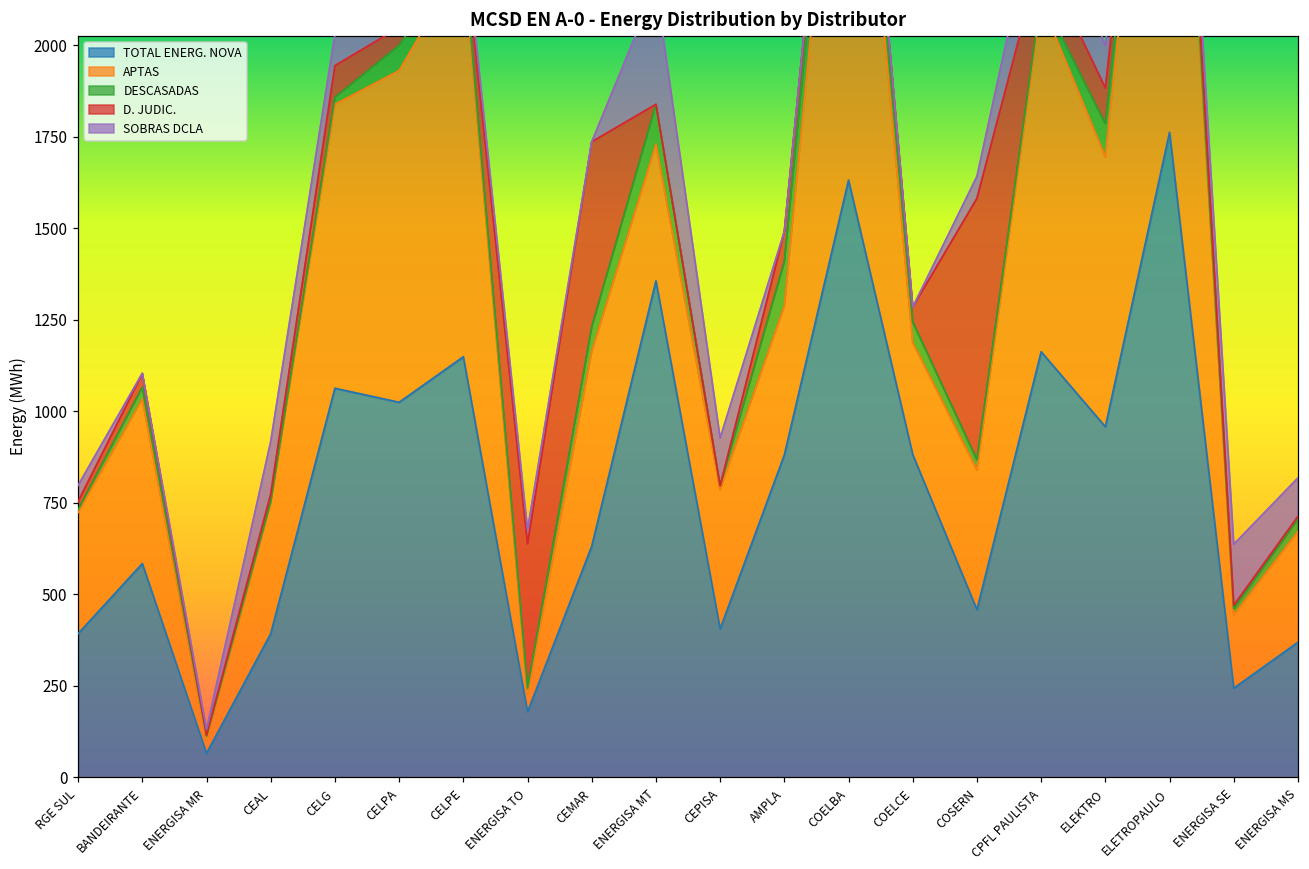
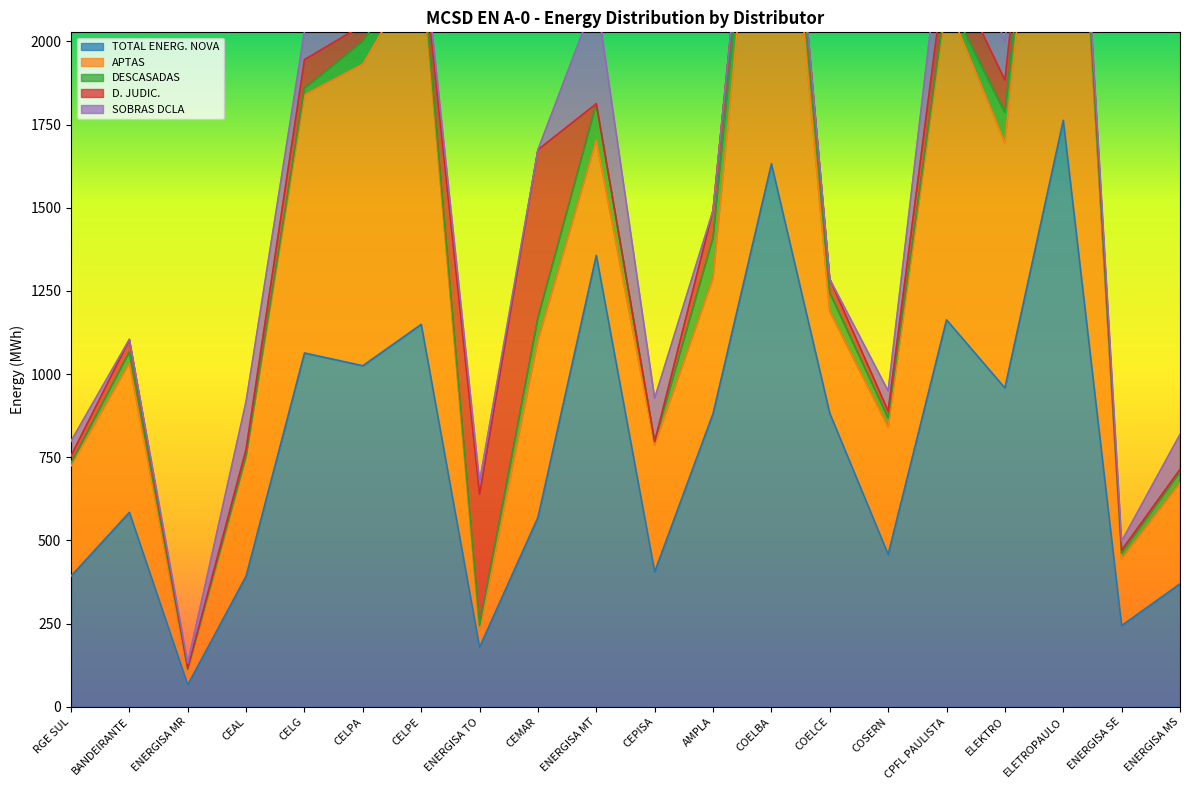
TOTAL ENERG. NOVA, CEMAR: 630 -> 570
APTAS, ENERGISA MT: 370 -> 350
D. JUDIC., COSERN: 710 -> 20
SOBRAS DCLA, ENERGISA SE: 170 -> 30
